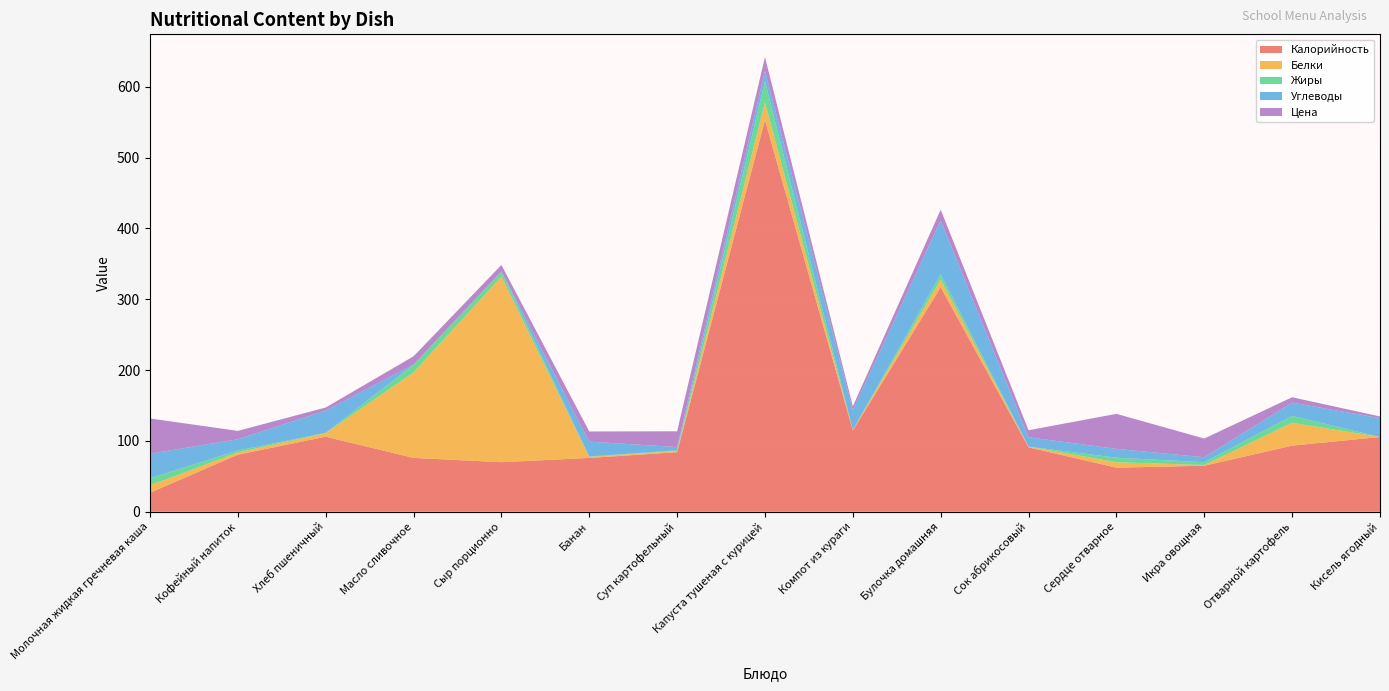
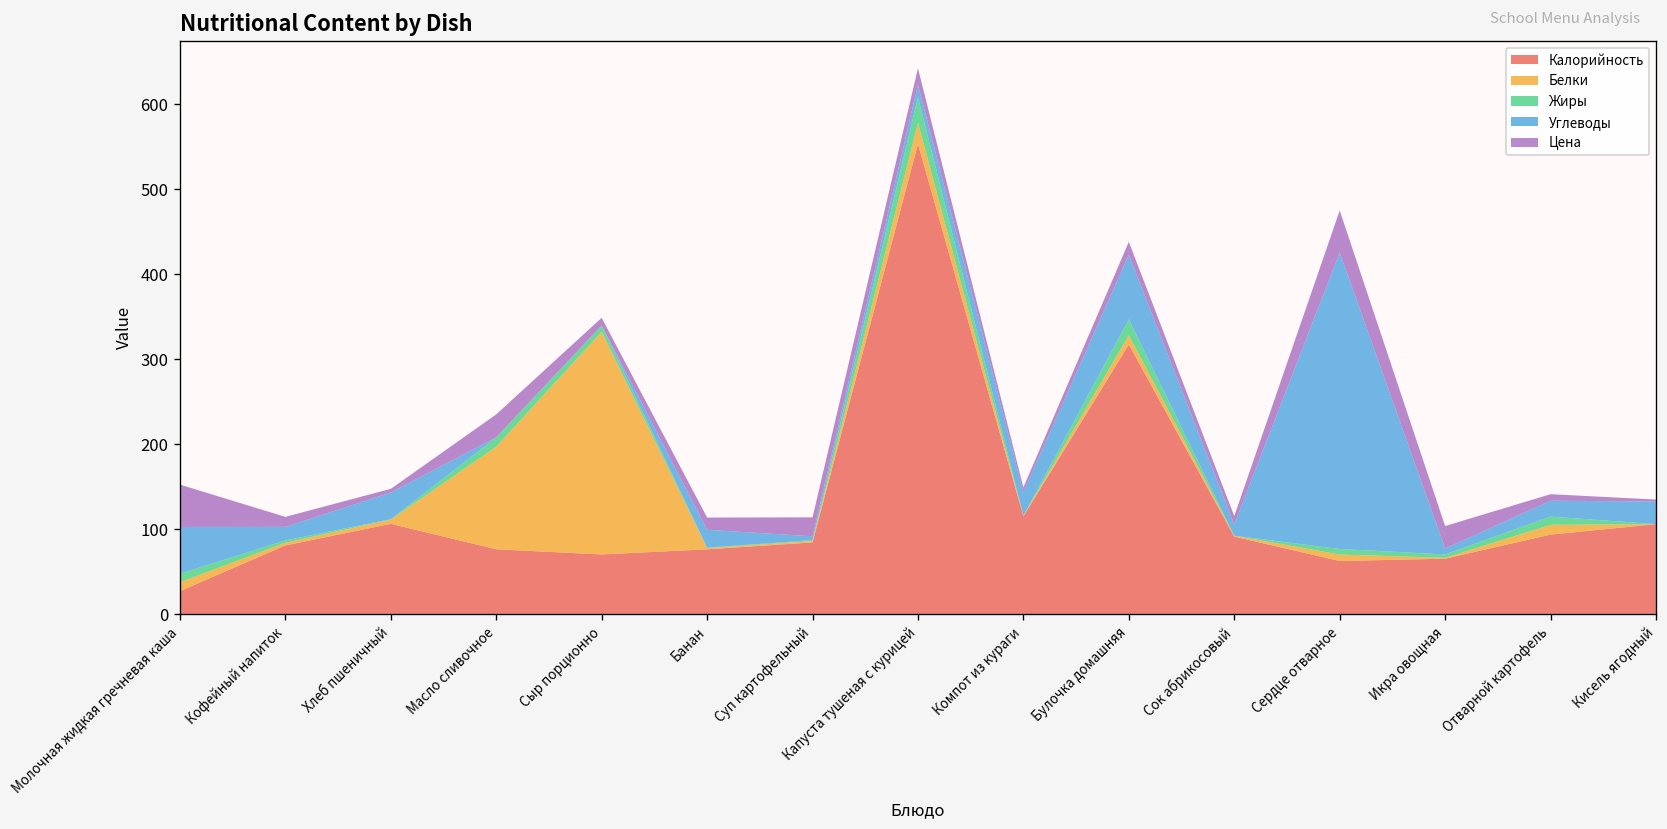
Углеводы, Молочная жидкая гречневая каша: 30 -> 60
Цена, Масло сливочное: 10 -> 30
Жиры, Булочка домашняя: 10 -> 20
Углеводы, Сердце отварное: 10 -> 350
Белки, Отварной картофель: 30 -> 10
